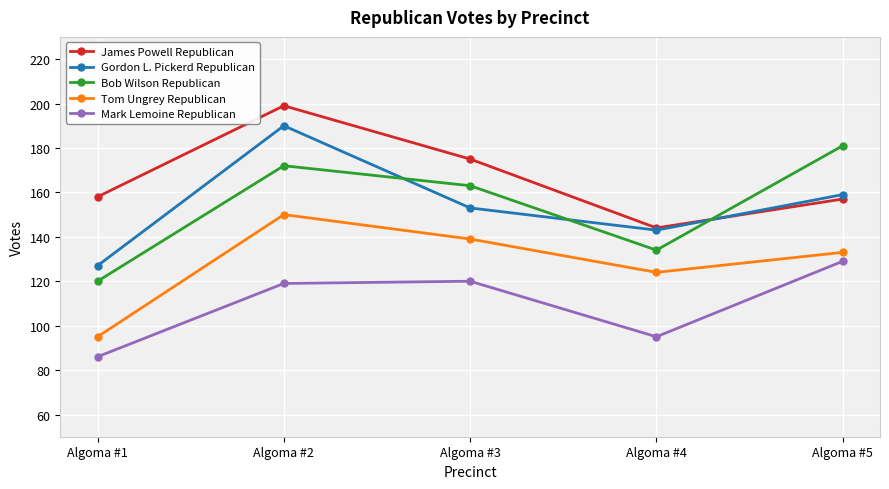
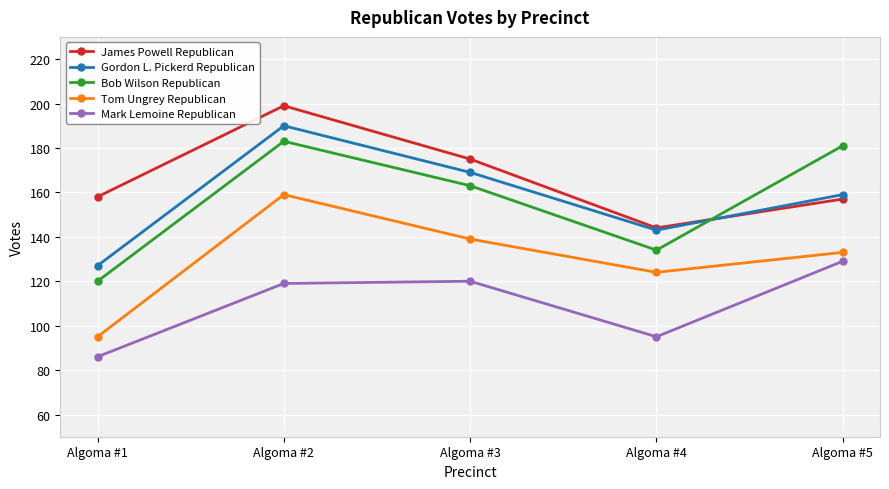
Bob Wilson Republican, Algoma #2: 172 -> 183
Tom Ungrey Republican, Algoma #2: 150 -> 159
Gordon L. Pickerd Republican, Algoma #3: 153 -> 169
